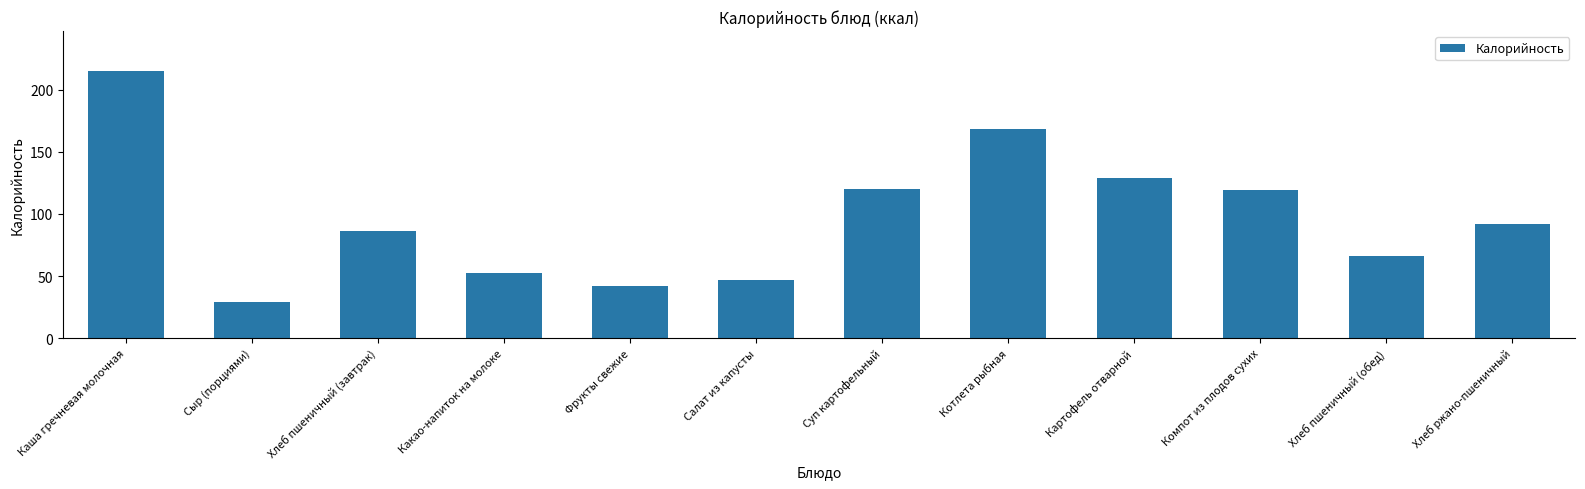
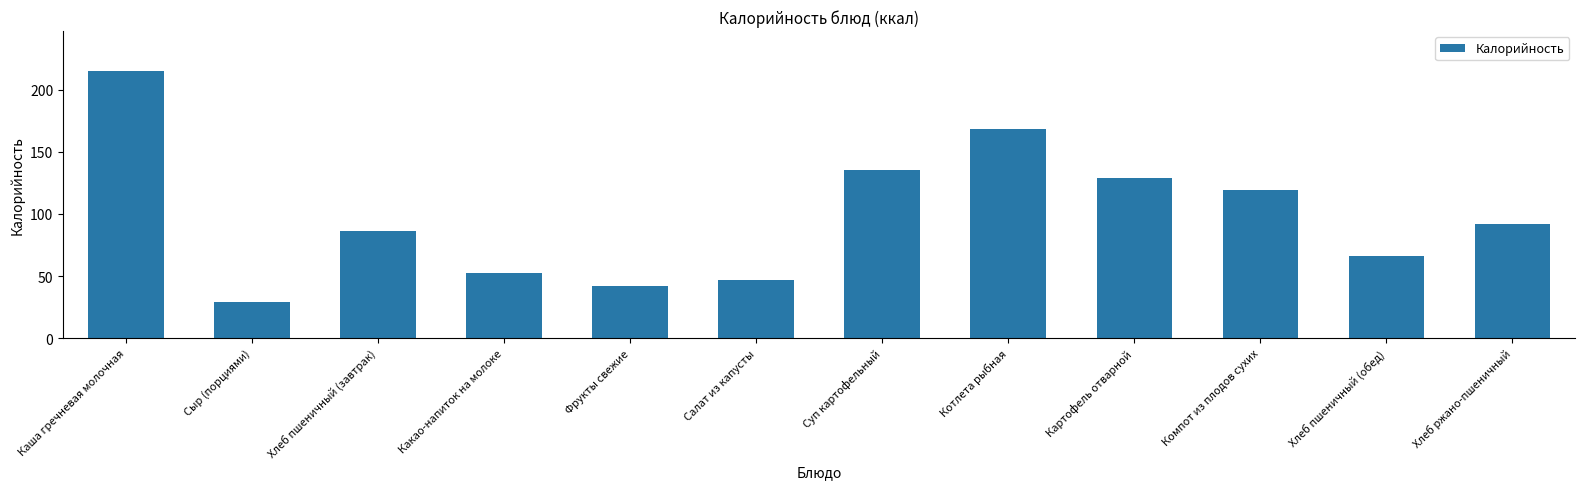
Суп картофельный: 120 -> 136
